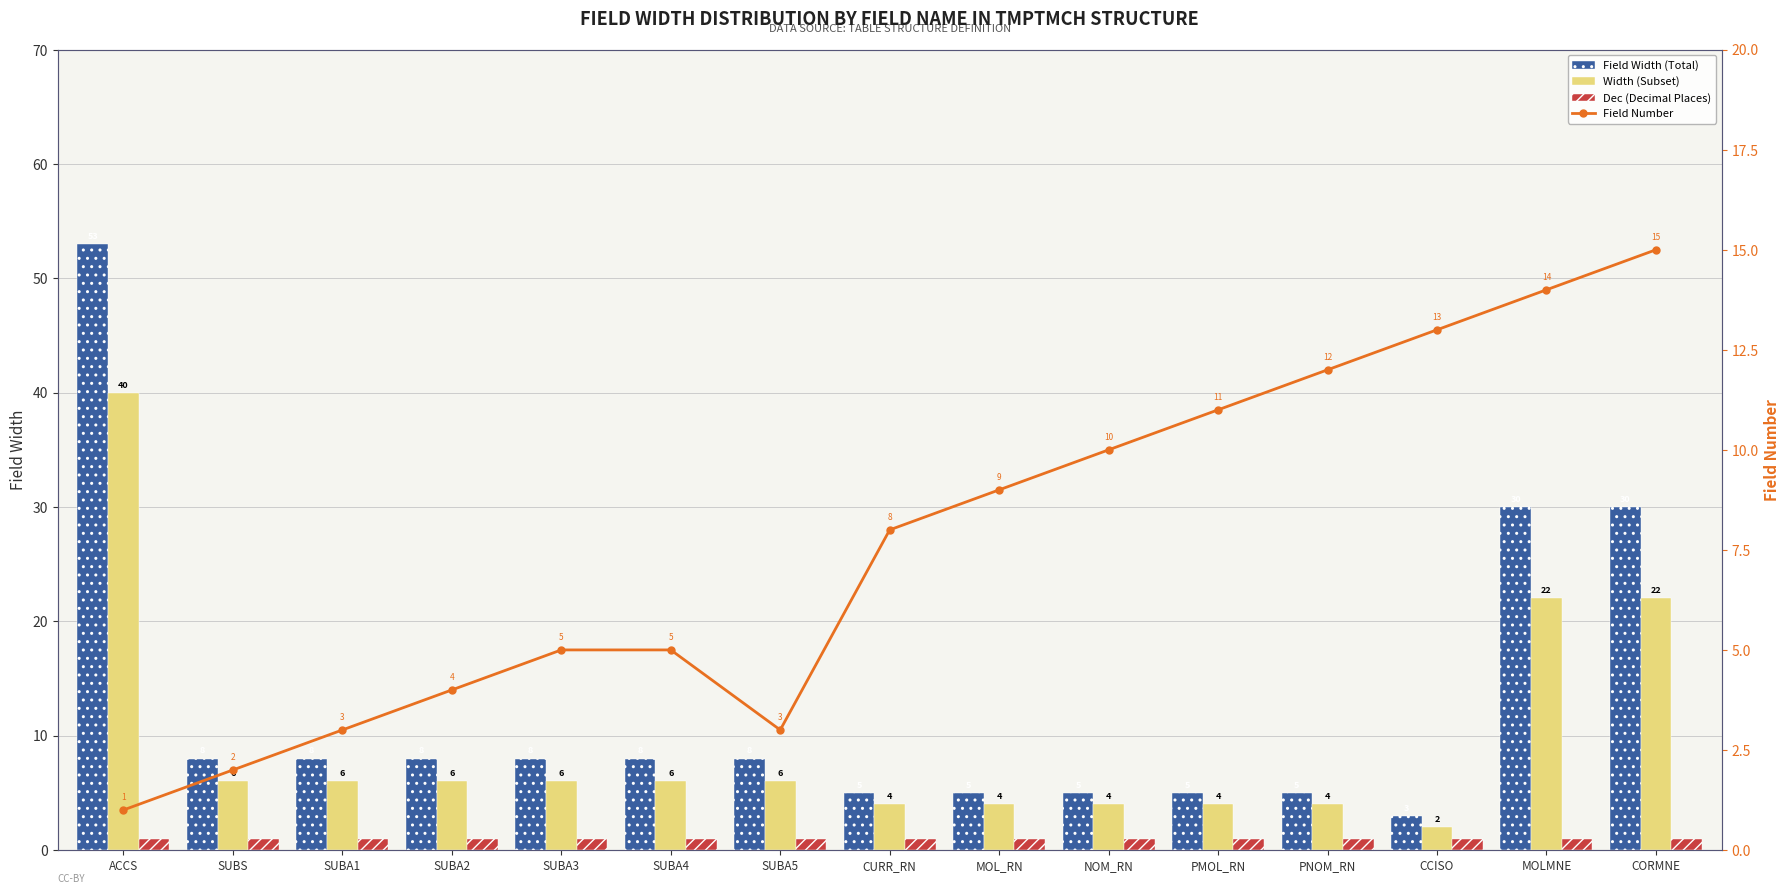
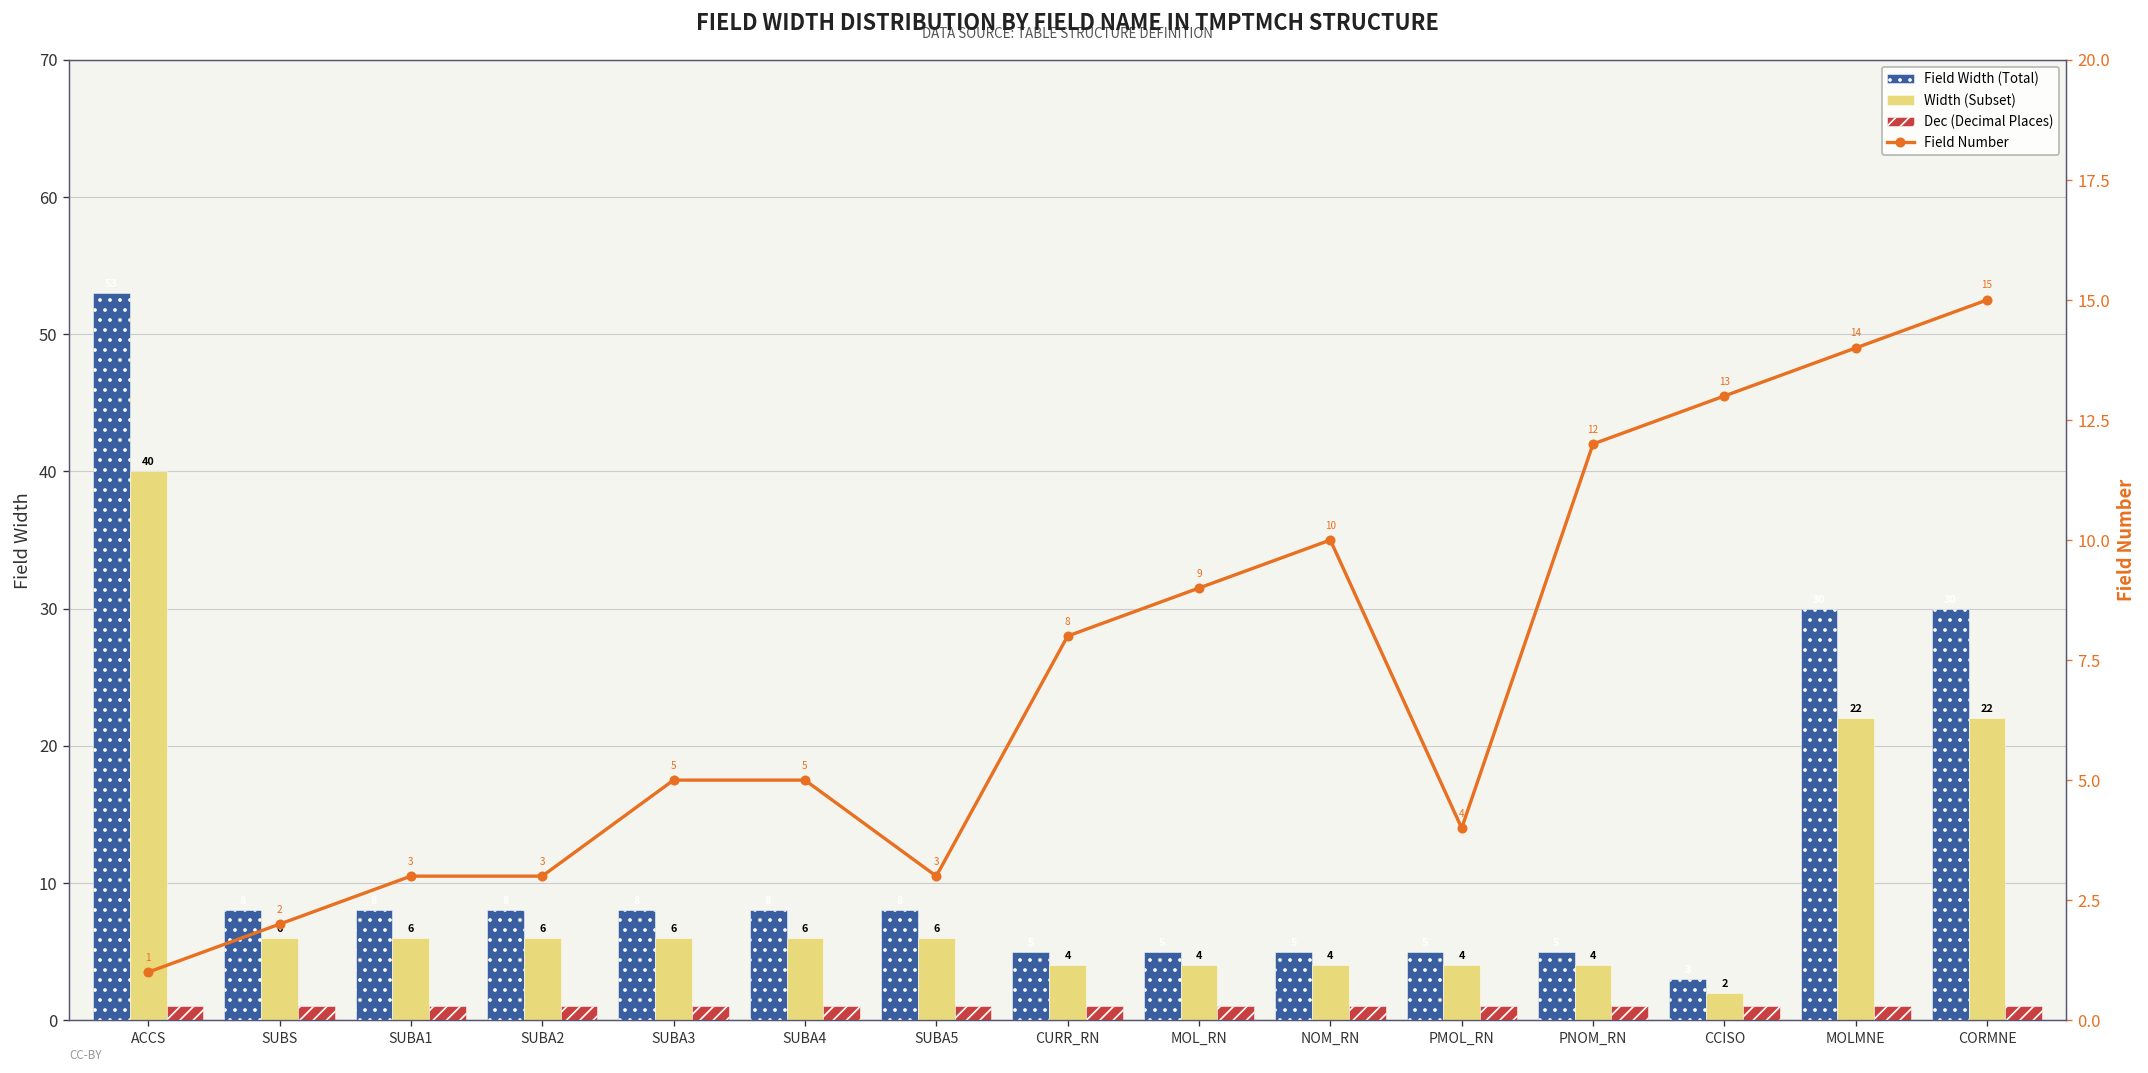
Field Number, SUBA2: 4 -> 3
Field Number, PMOL_RN: 11 -> 4
